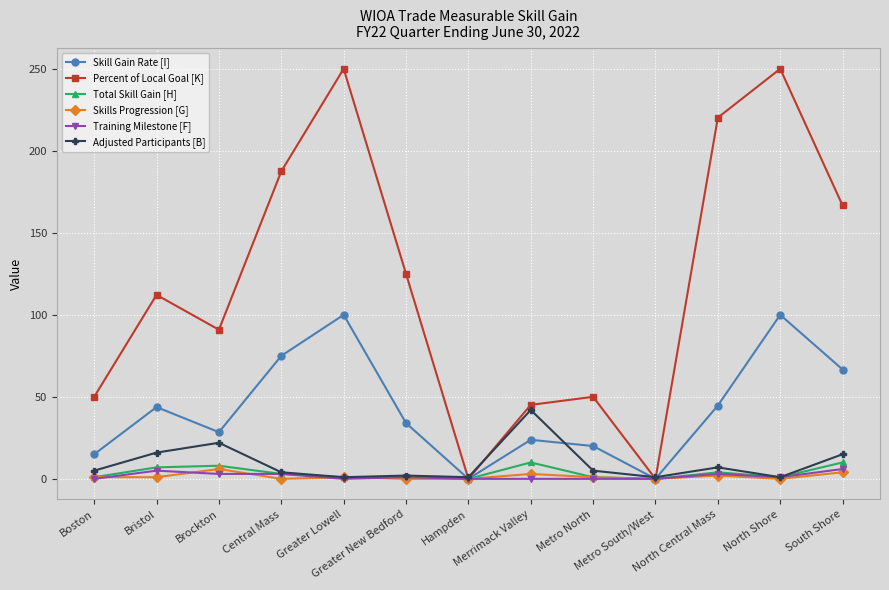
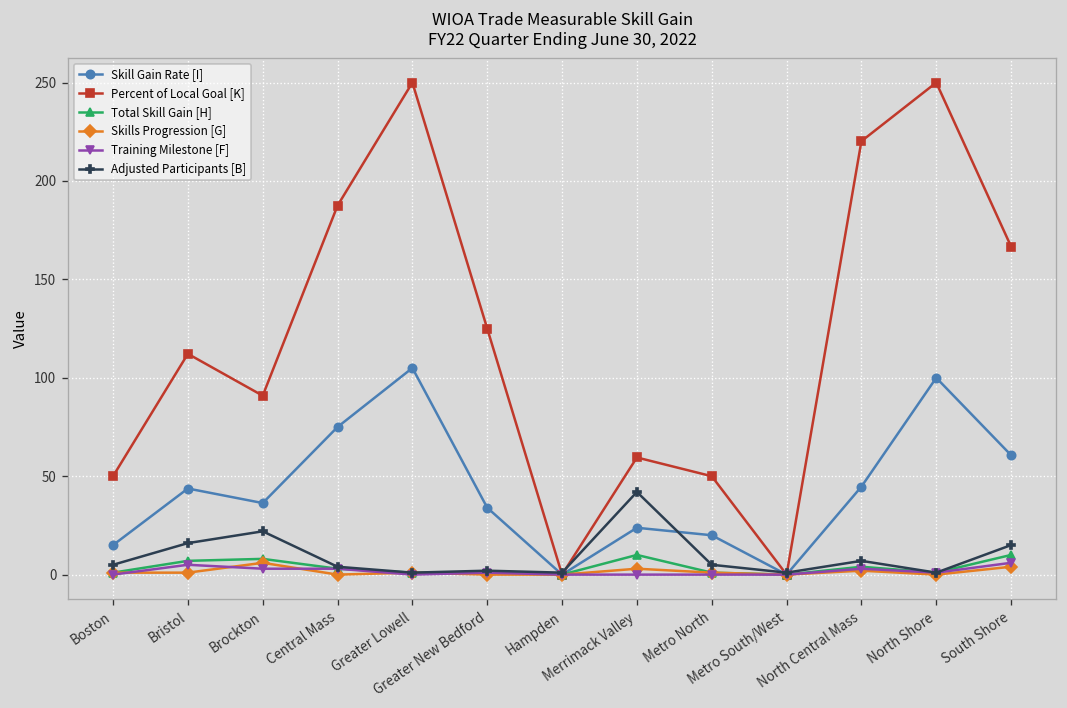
Skill Gain Rate [I], Brockton: 28 -> 36
Skill Gain Rate [I], Greater Lowell: 100 -> 105
Percent of Local Goal [K], Merrimack Valley: 45 -> 60
Skill Gain Rate [I], South Shore: 67 -> 61
